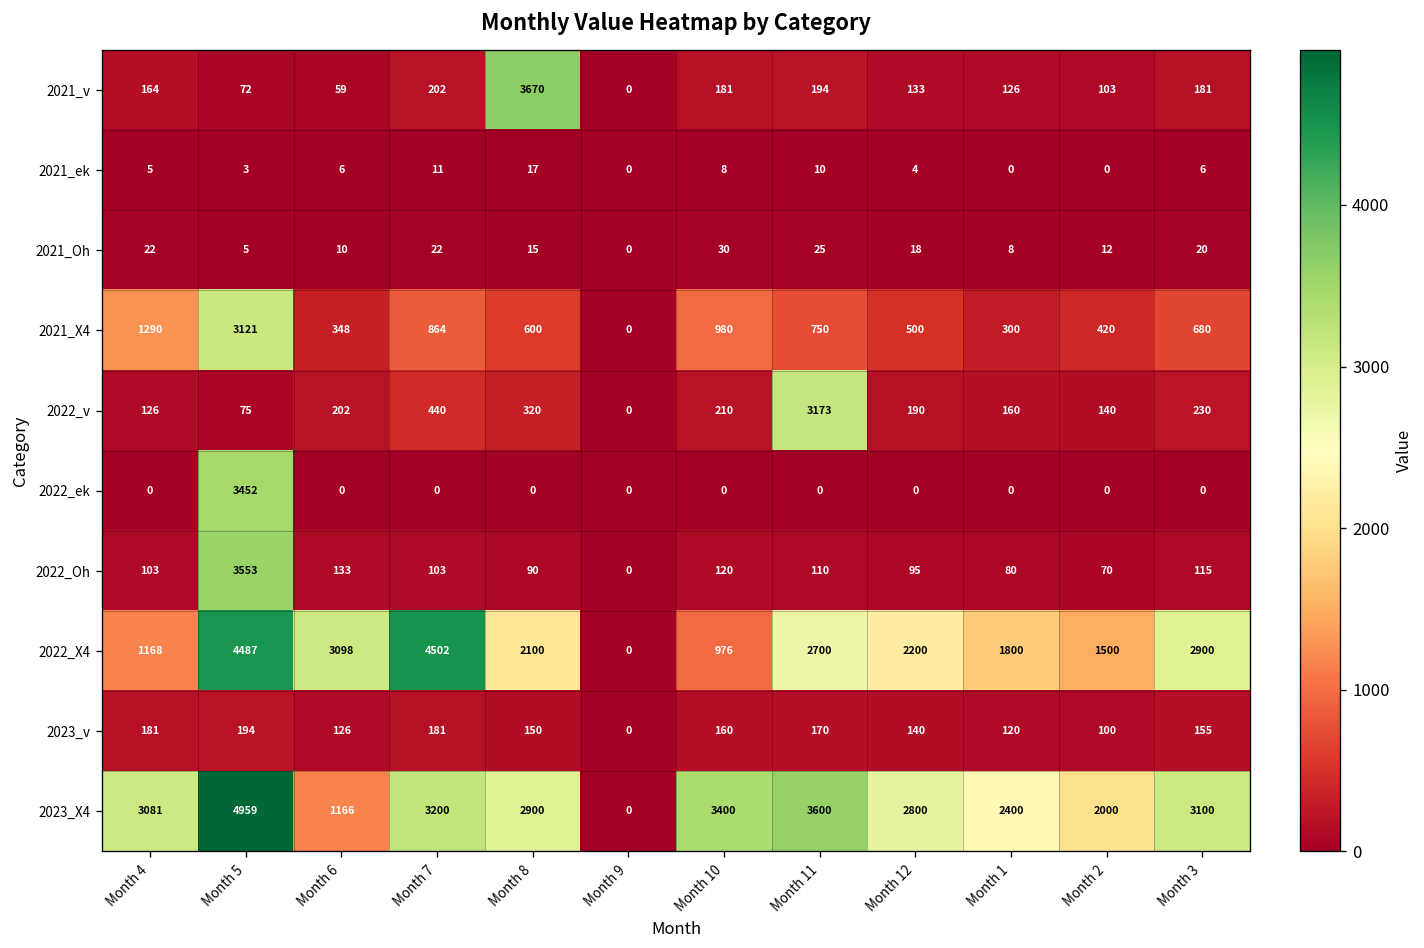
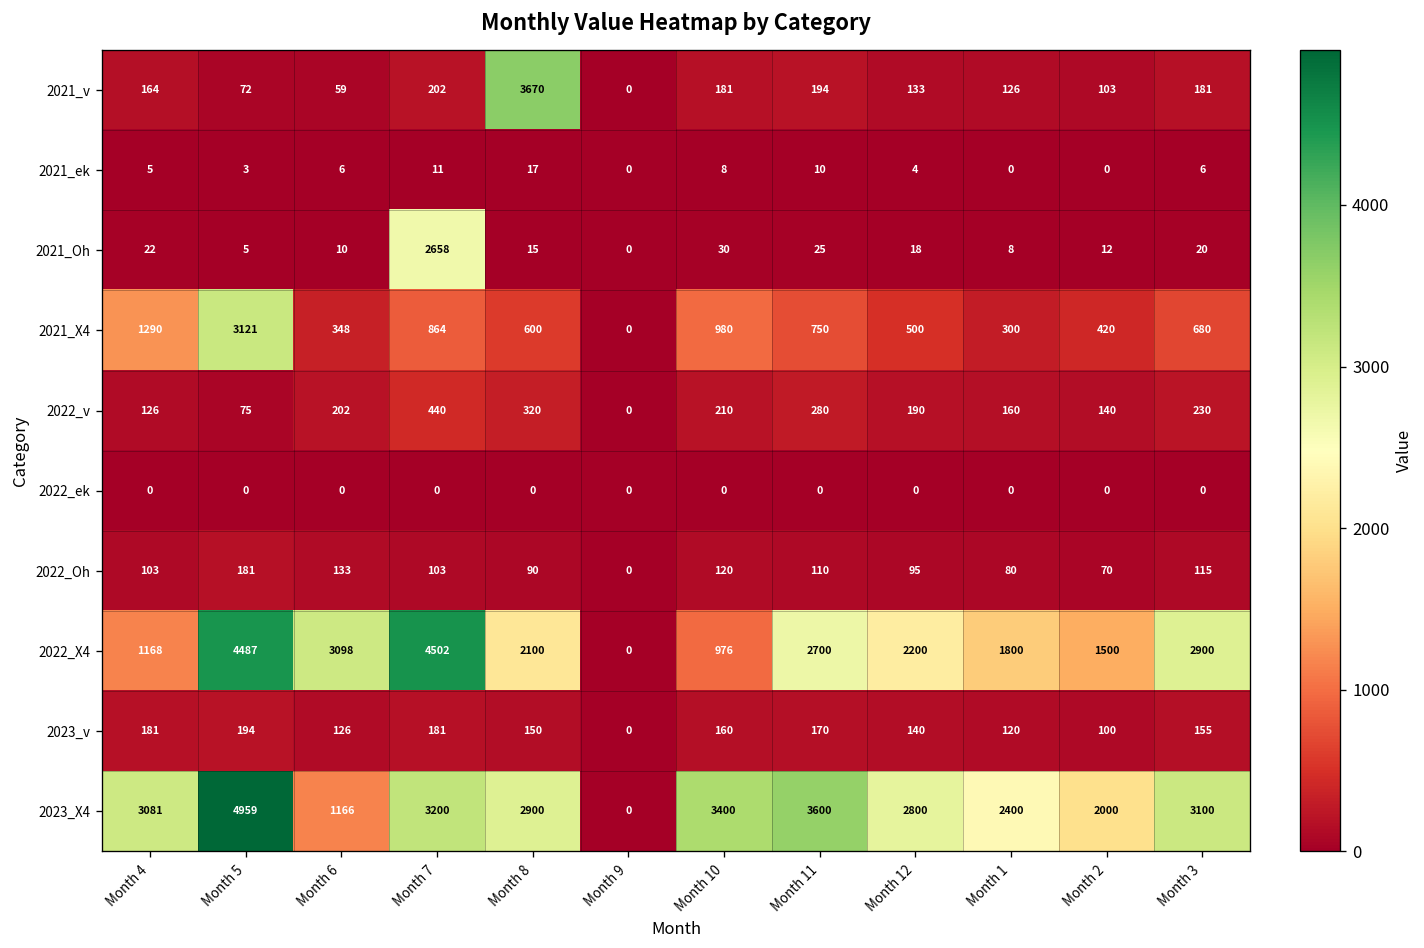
2021_Oh, Month 7: 22 -> 2658
2022_v, Month 11: 3173 -> 280
2022_ek, Month 5: 3452 -> 0
2022_Oh, Month 5: 3553 -> 181
